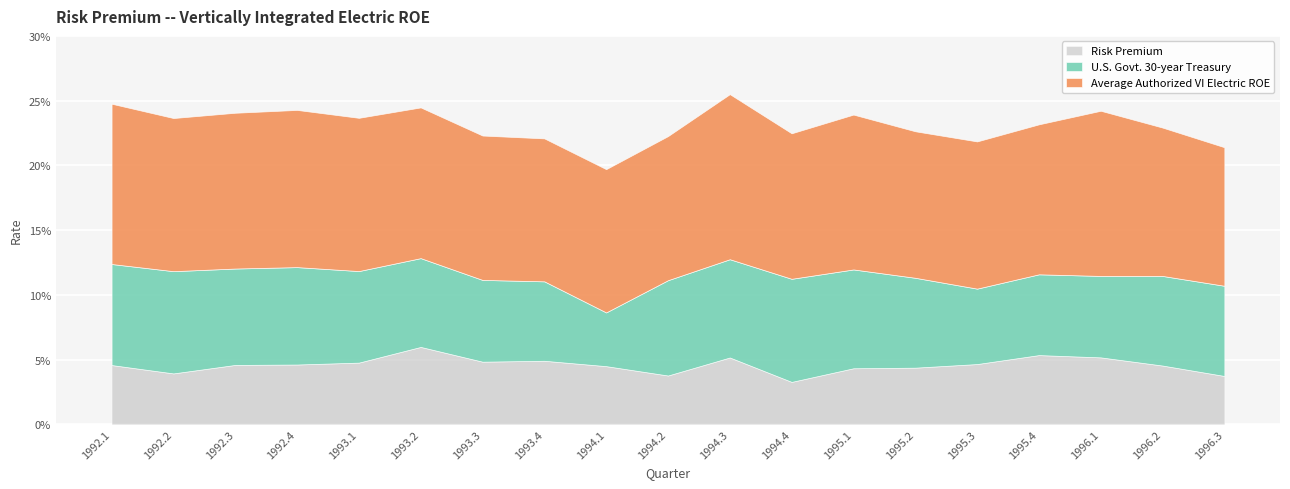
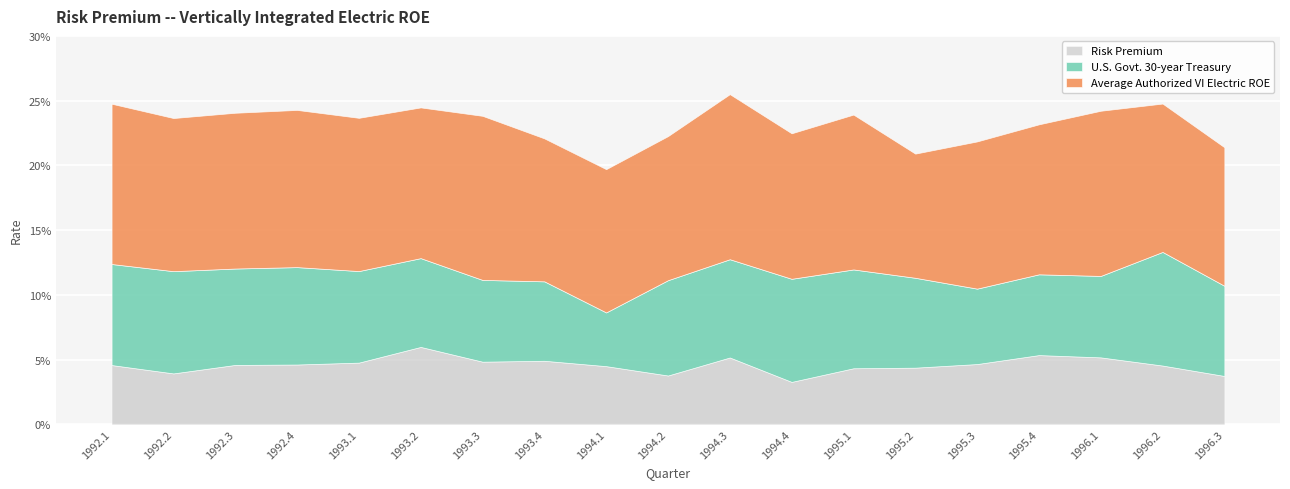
Average Authorized VI Electric ROE, 1993.3: 11.2% -> 12.7%
Average Authorized VI Electric ROE, 1995.2: 11.3% -> 9.6%
U.S. Govt. 30-year Treasury, 1996.2: 6.9% -> 8.8%
